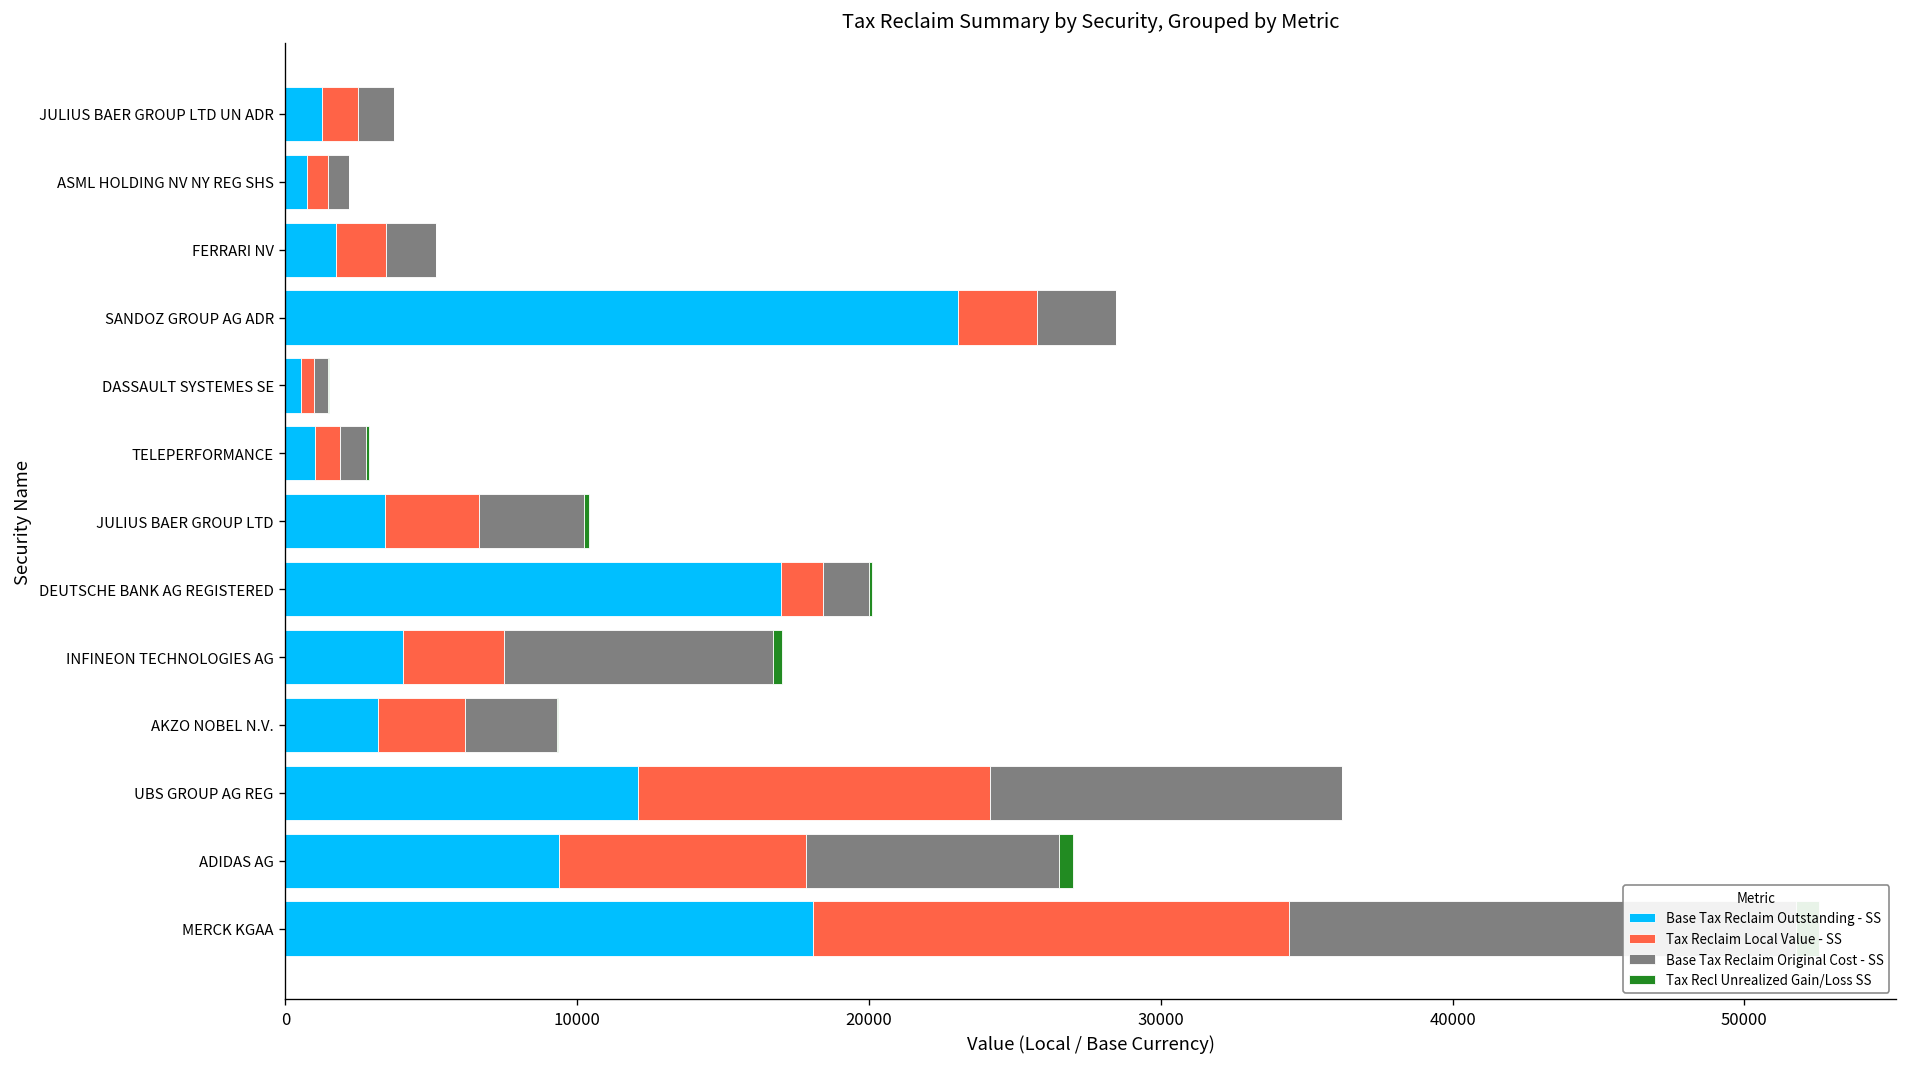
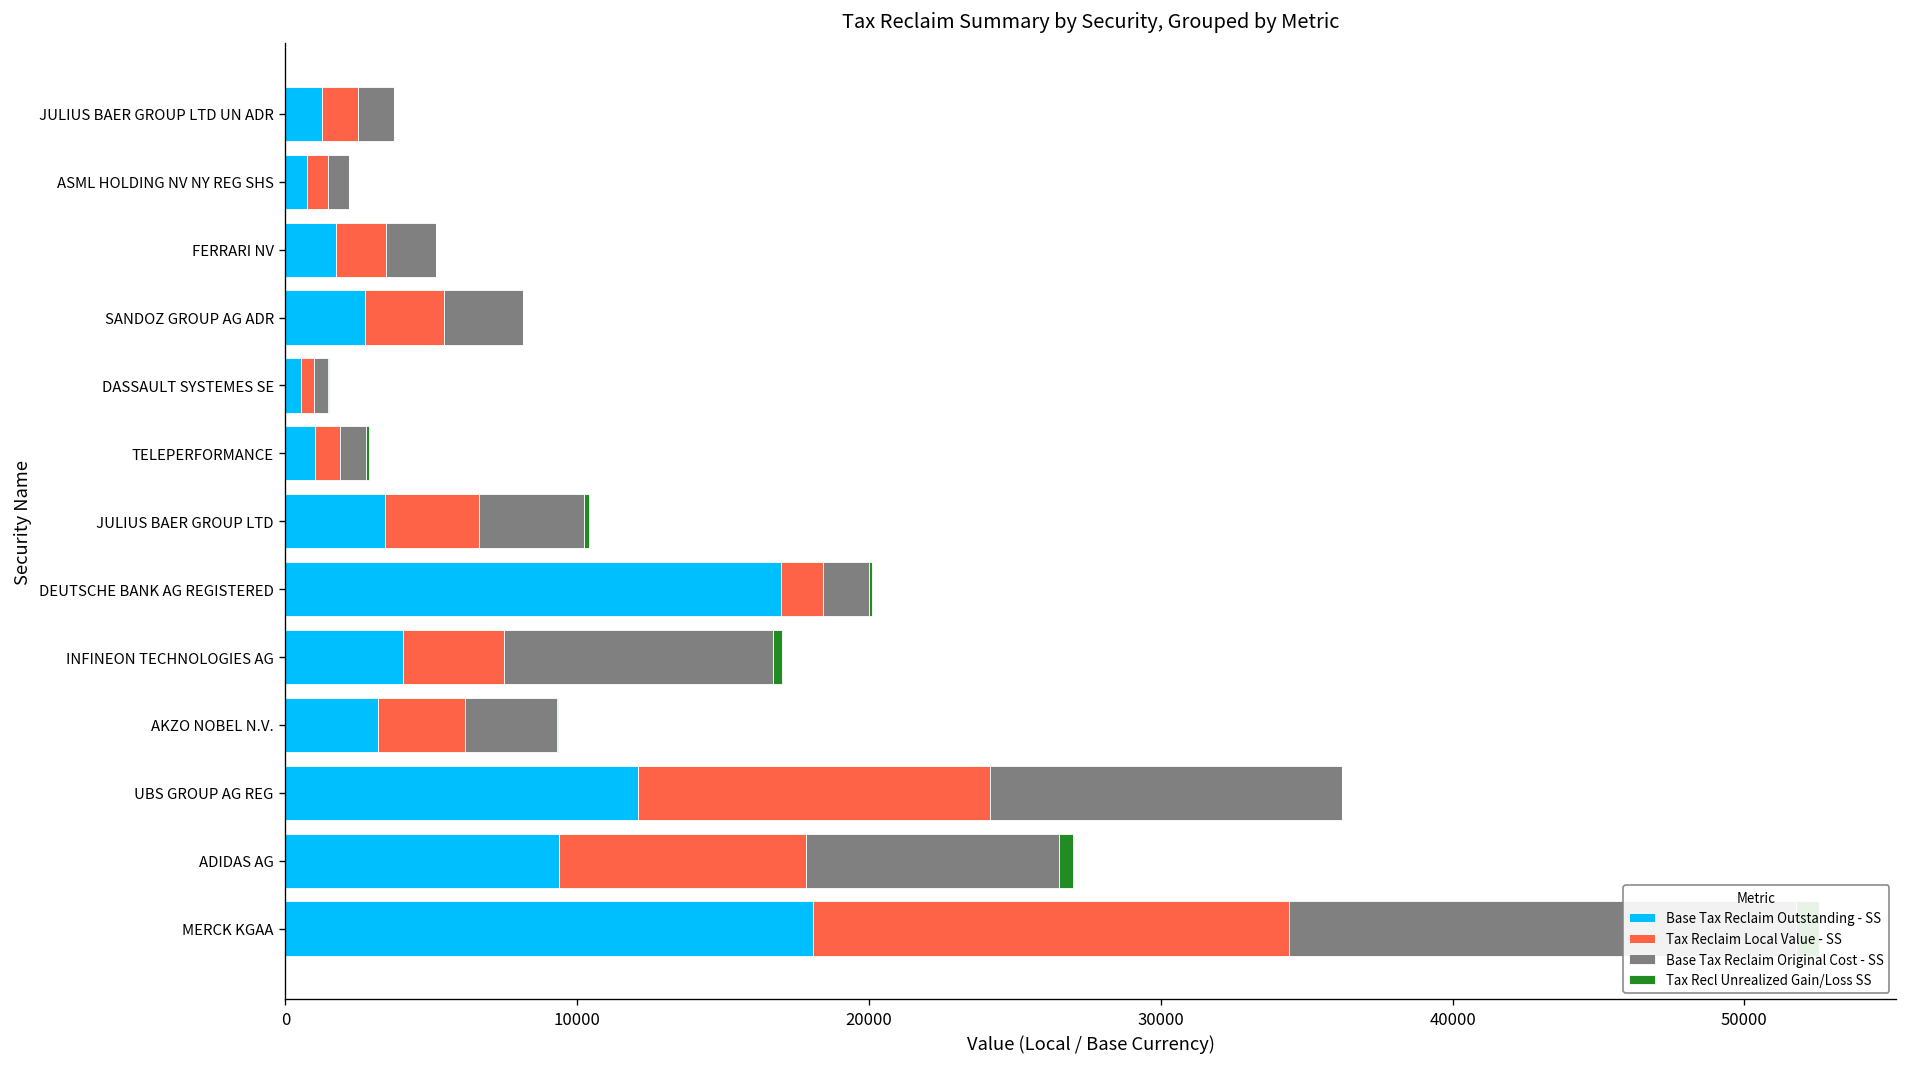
Base Tax Reclaim Outstanding - SS, SANDOZ GROUP AG ADR: 23000 -> 2700
